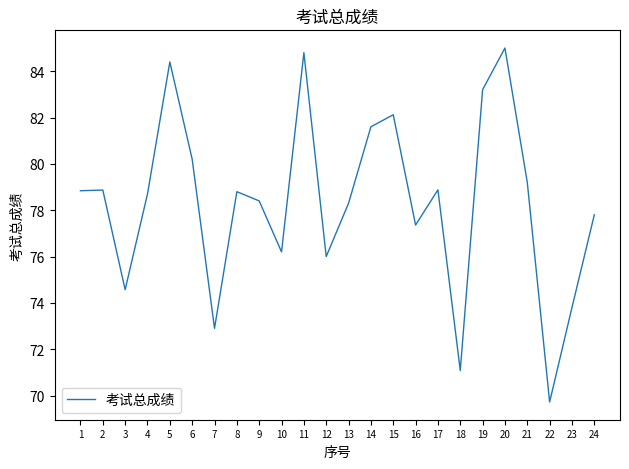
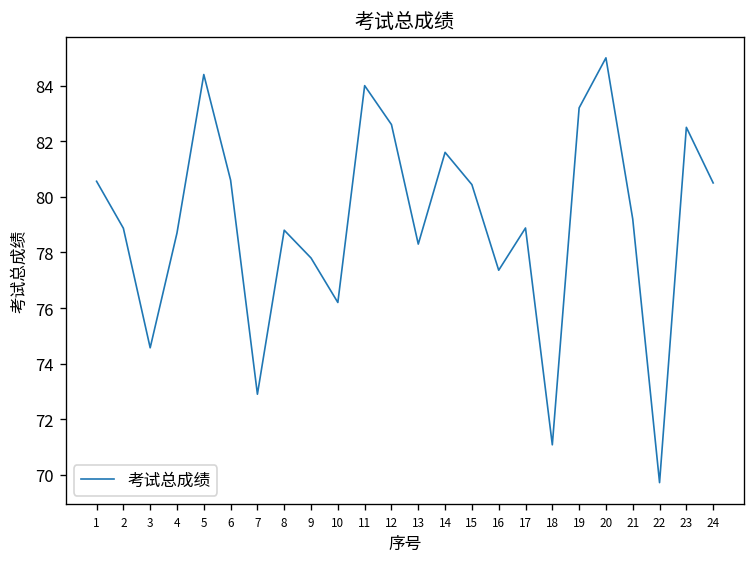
1: 78.8 -> 80.6
6: 80.2 -> 80.6
9: 78.4 -> 77.8
11: 84.8 -> 84.0
12: 76.0 -> 82.6
15: 82.1 -> 80.4
23: 73.8 -> 82.5
24: 77.8 -> 80.5
